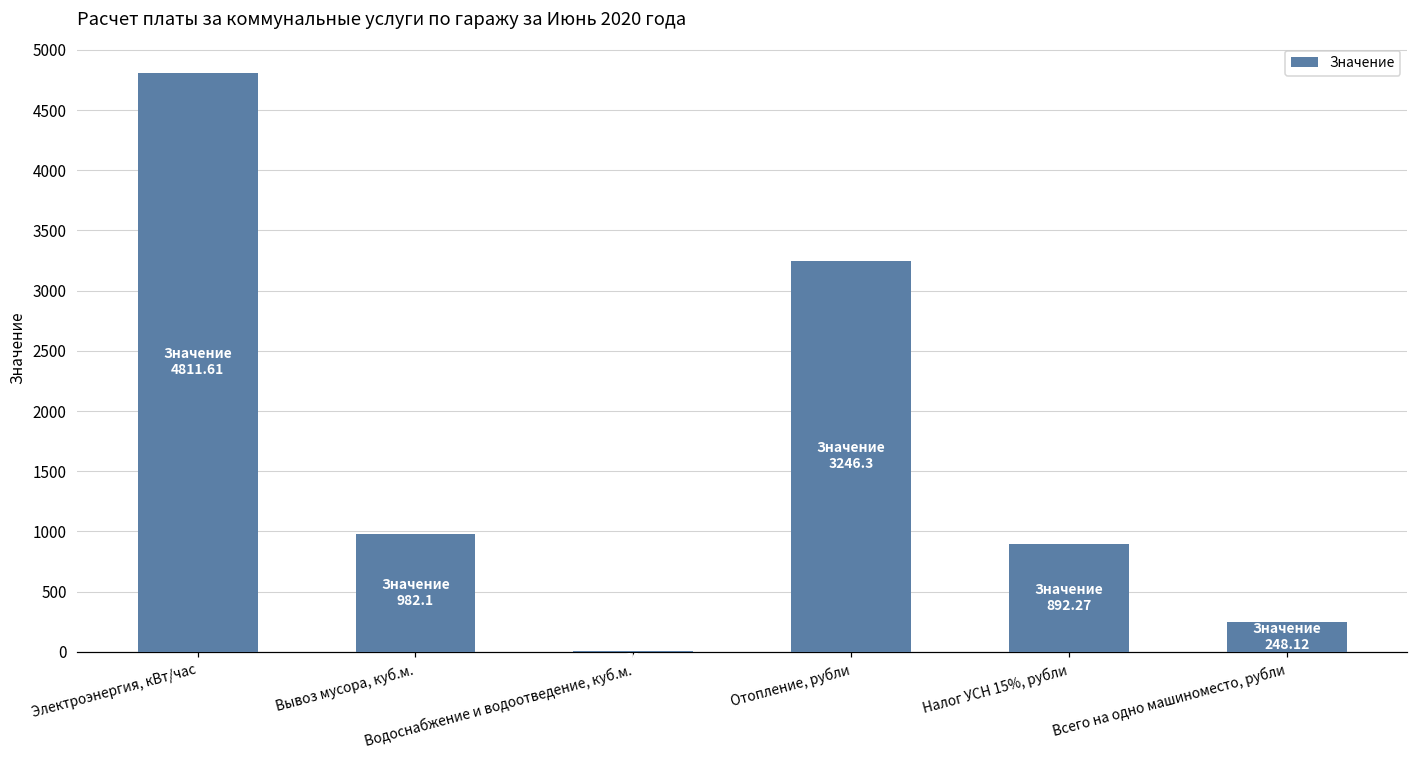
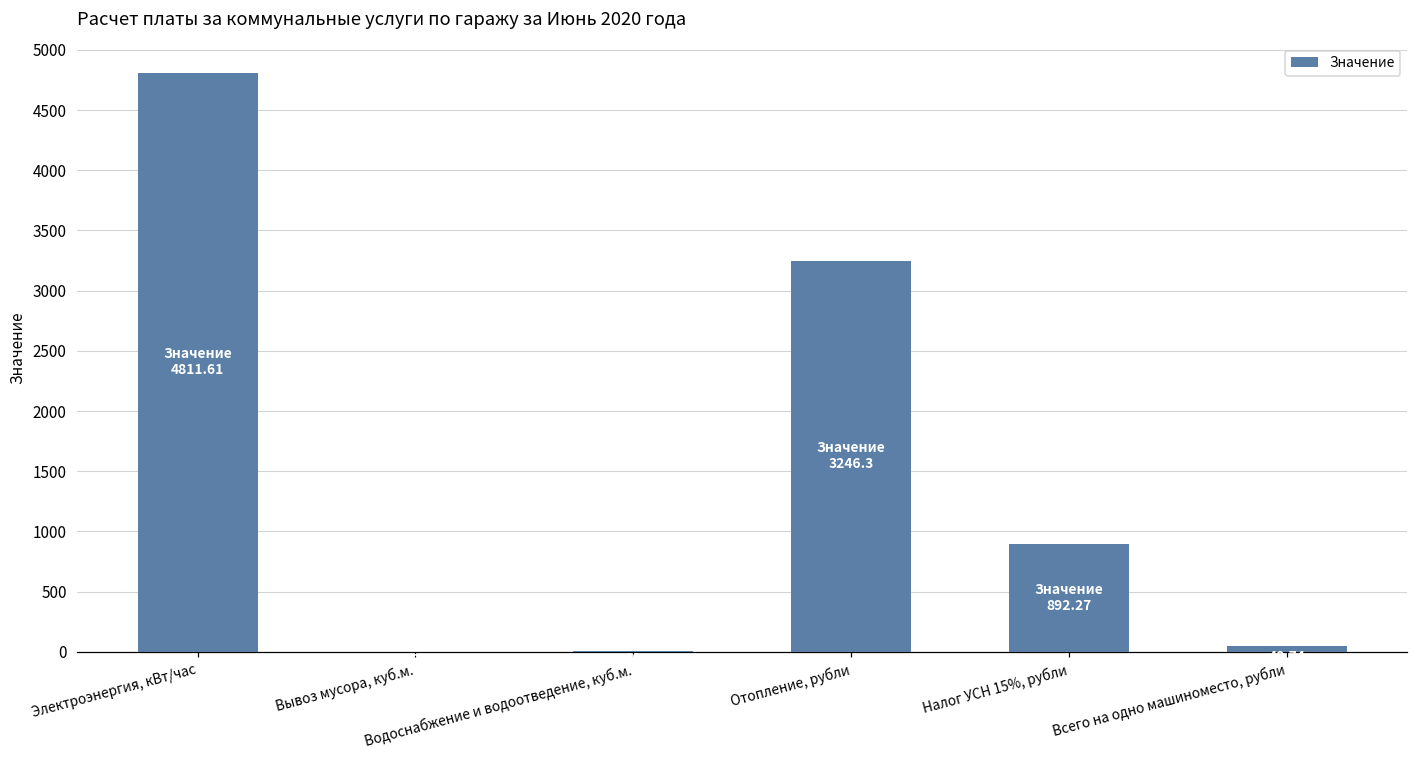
Вывоз мусора, куб.м.: 980 -> 0
Всего на одно машиноместо, рубли: 250 -> 50
